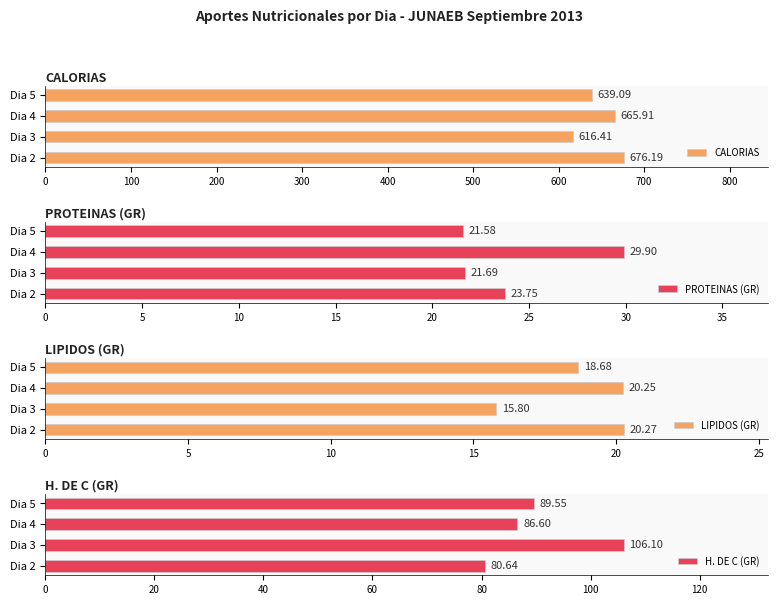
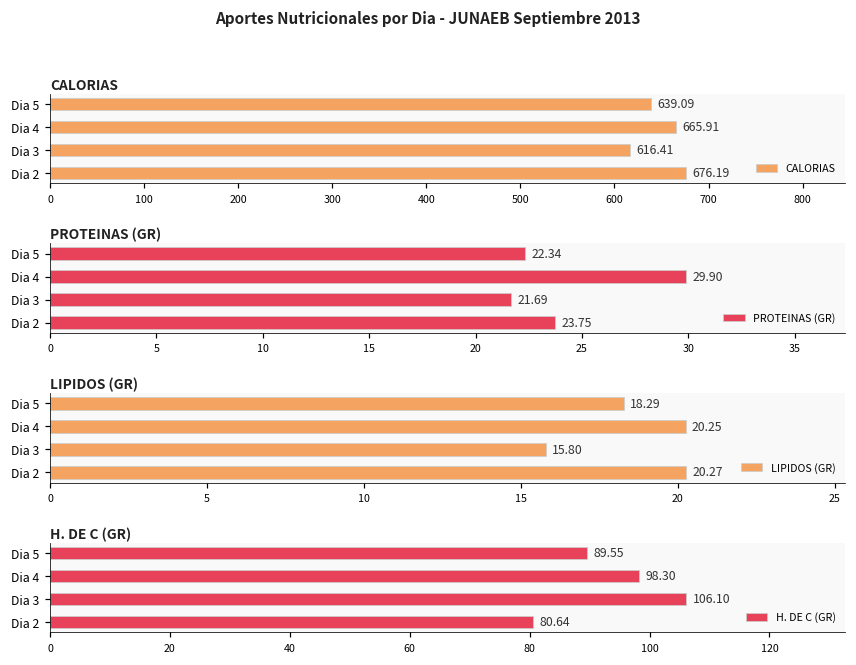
PROTEINAS (GR), Dia 5: 21.58 -> 22.34
LIPIDOS (GR), Dia 5: 18.68 -> 18.29
H. DE C (GR), Dia 4: 86.60 -> 98.30
